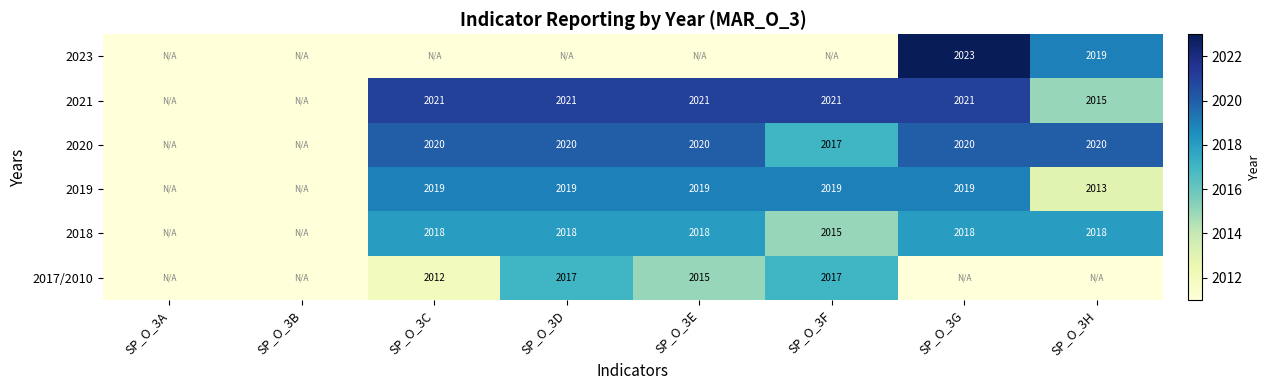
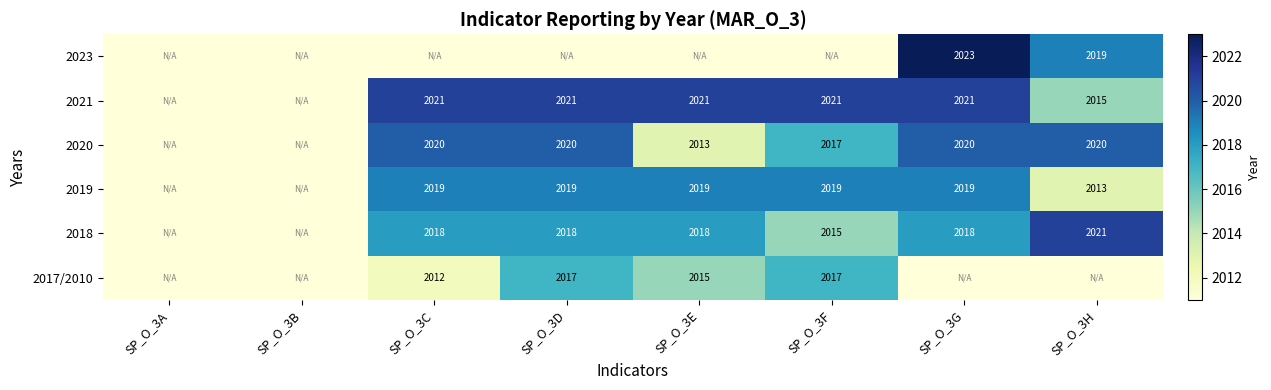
2020, SP_O_3E: 2020 -> 2013
2018, SP_O_3H: 2018 -> 2021
